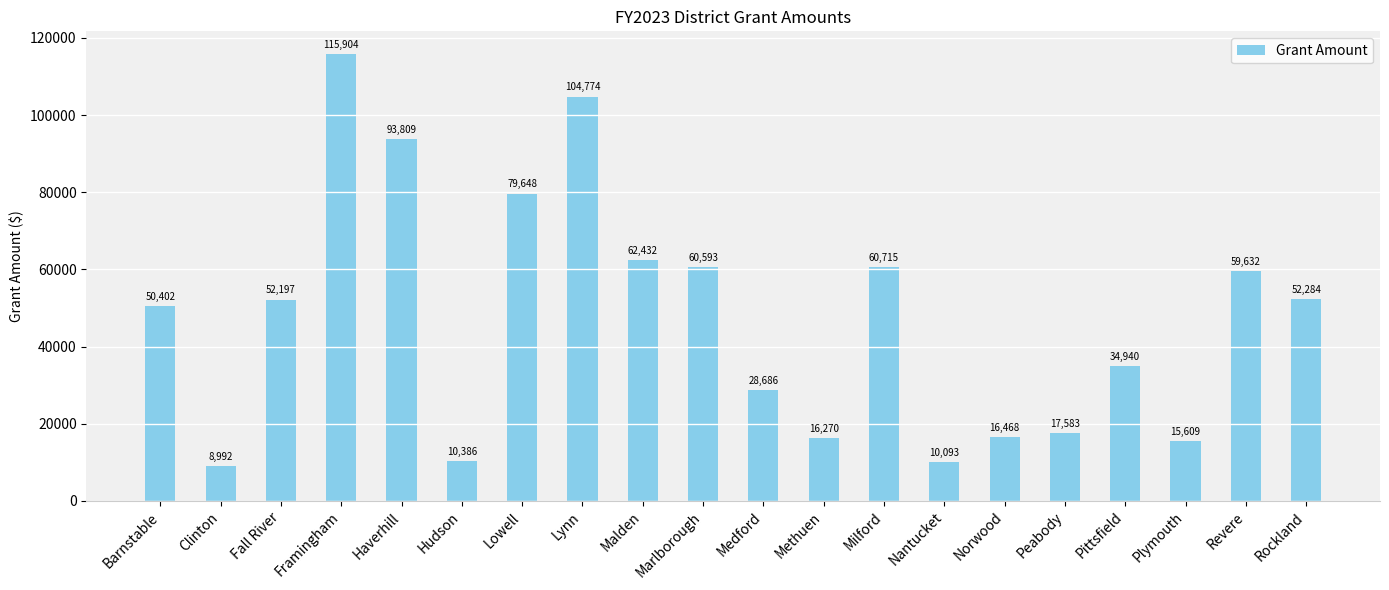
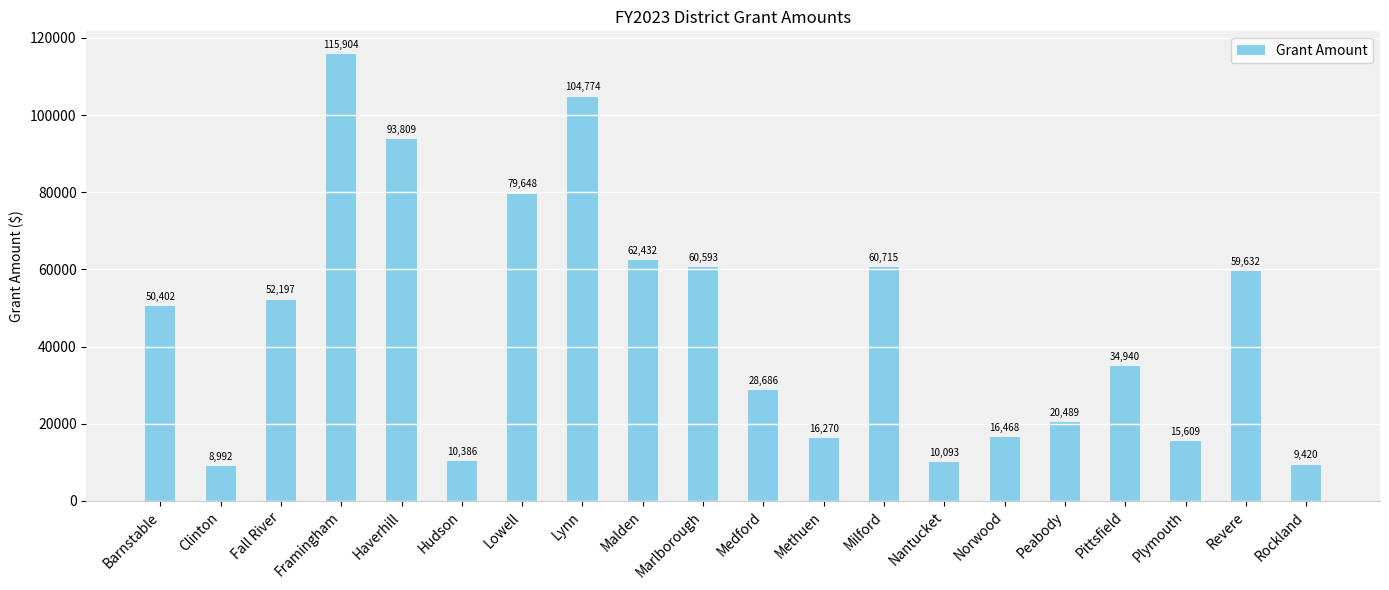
Peabody: 17,583 -> 20,489
Rockland: 52,284 -> 9,420
